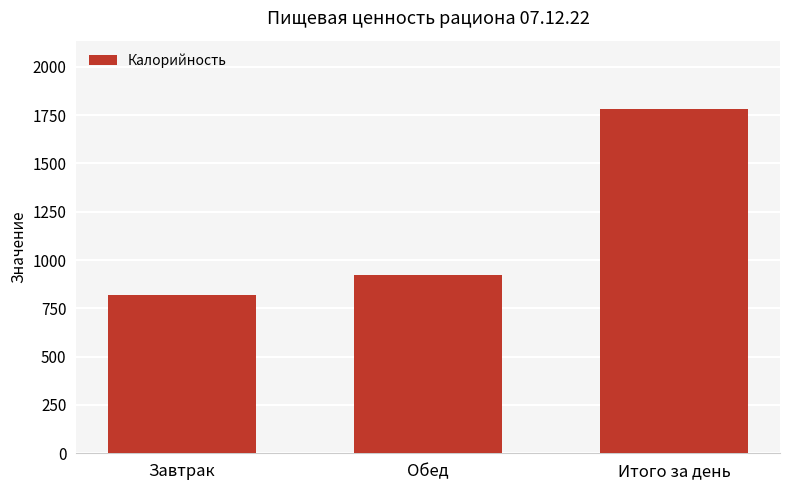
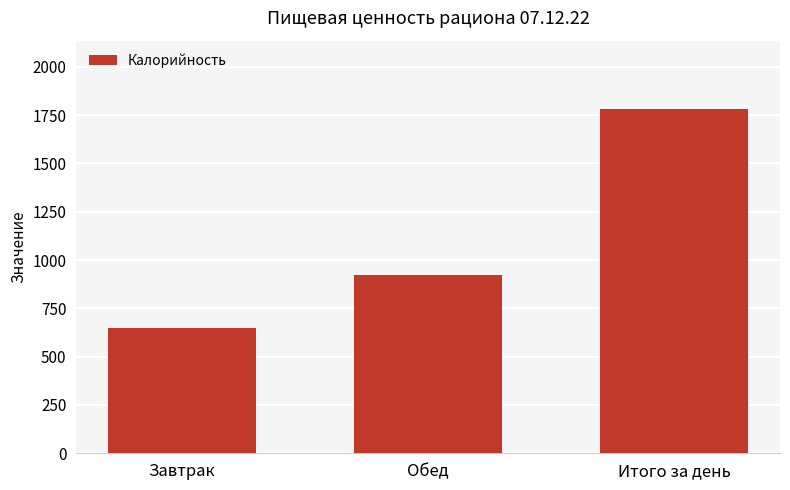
Завтрак: 820 -> 650
